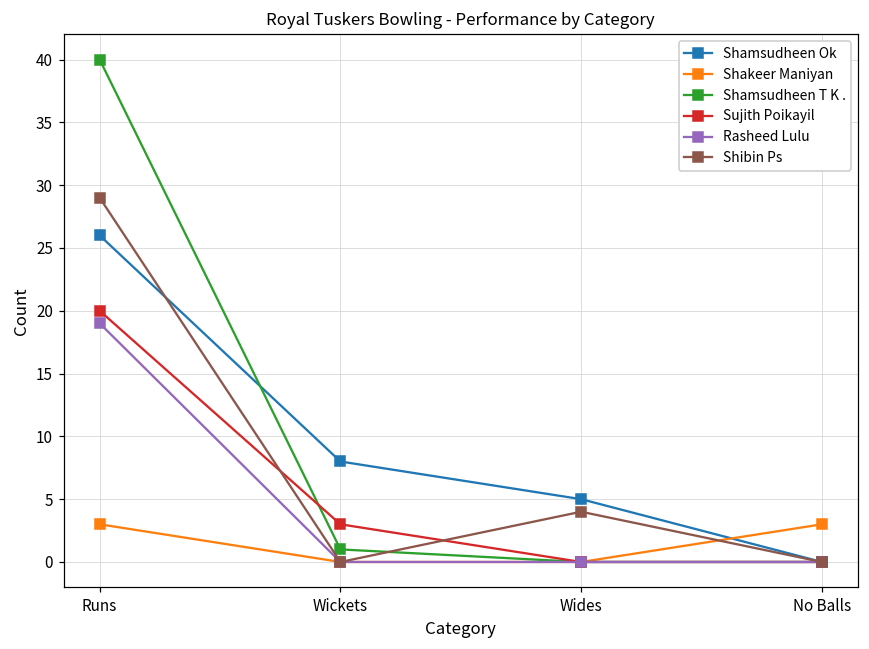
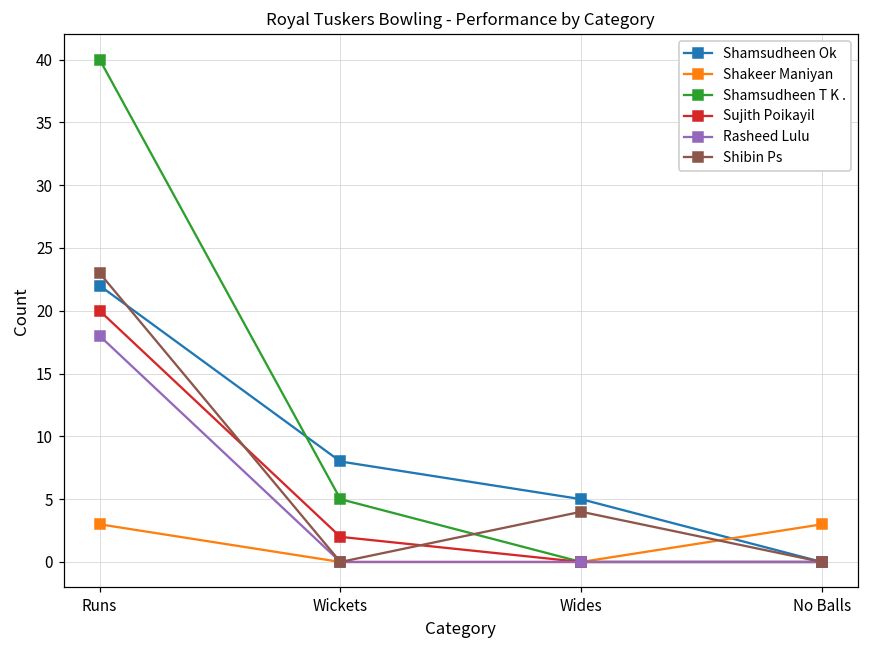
Shamsudheen Ok, Runs: 26 -> 22
Rasheed Lulu, Runs: 19 -> 18
Shibin Ps, Runs: 29 -> 23
Shamsudheen T K ., Wickets: 1 -> 5
Sujith Poikayil, Wickets: 3 -> 2
